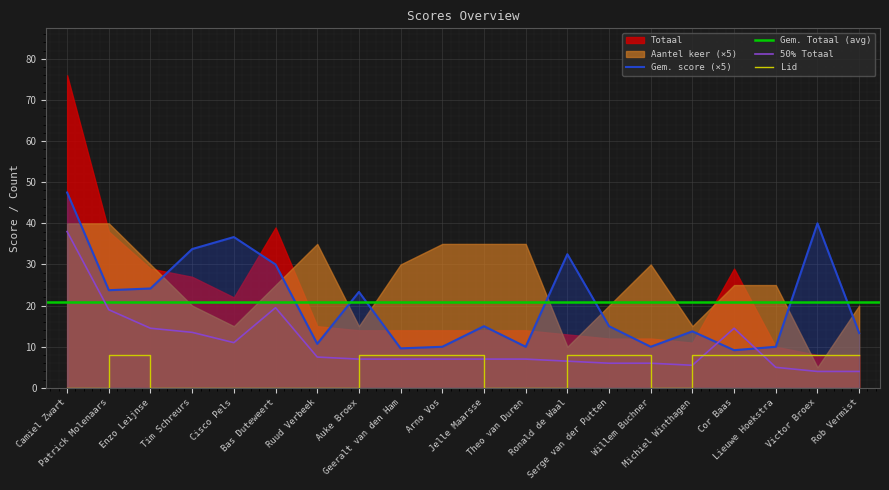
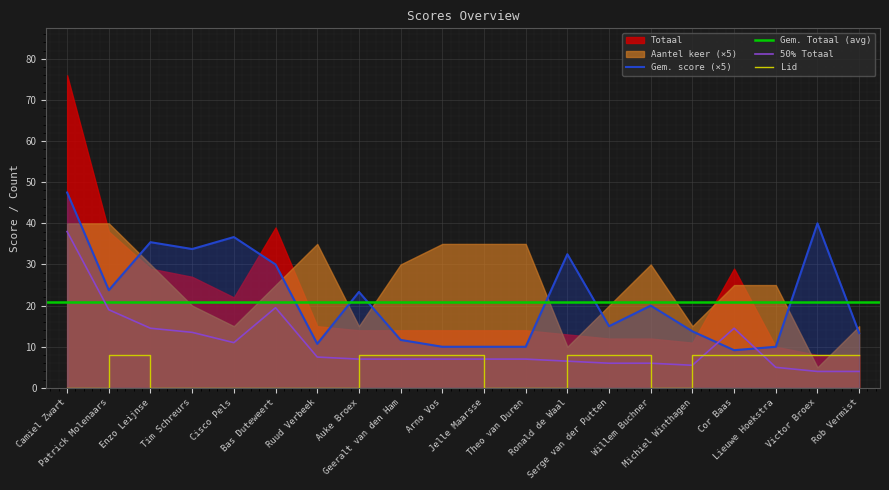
Gem. score (×5), Enzo Leijnse: 24 -> 35
Gem. score (×5), Geeralt van den Ham: 10 -> 12
Gem. score (×5), Jelle Maarsse: 15 -> 10
Gem. score (×5), Willem Buchner: 10 -> 20
Aantel keer (×5), Rob Vermist: 20 -> 15
